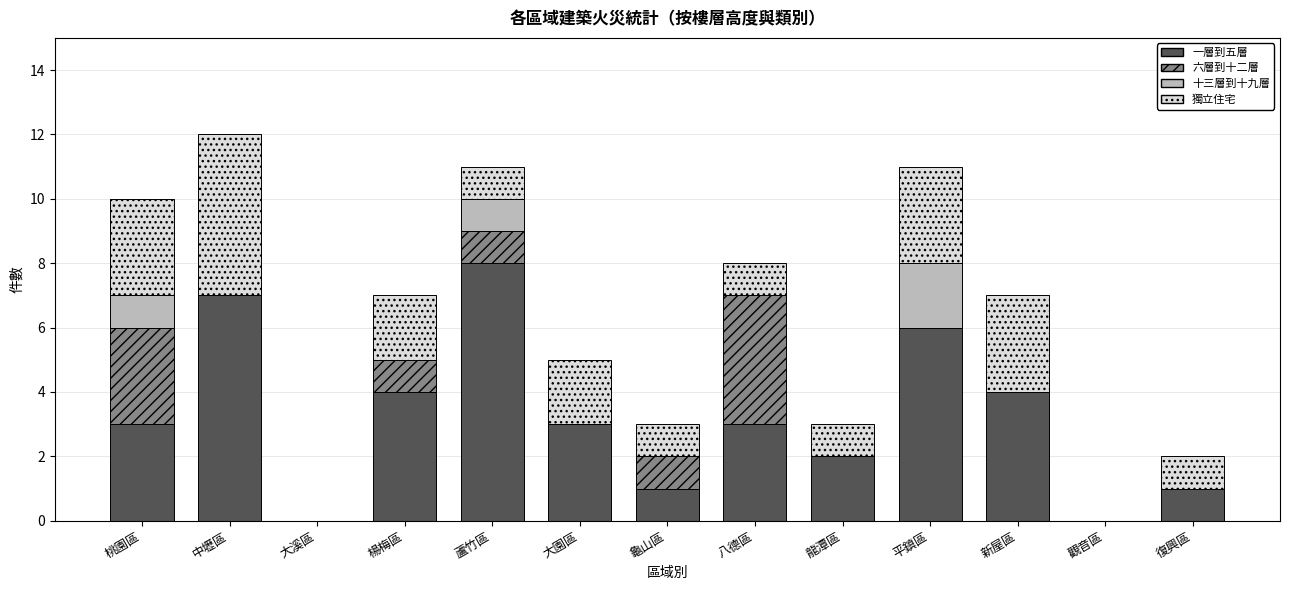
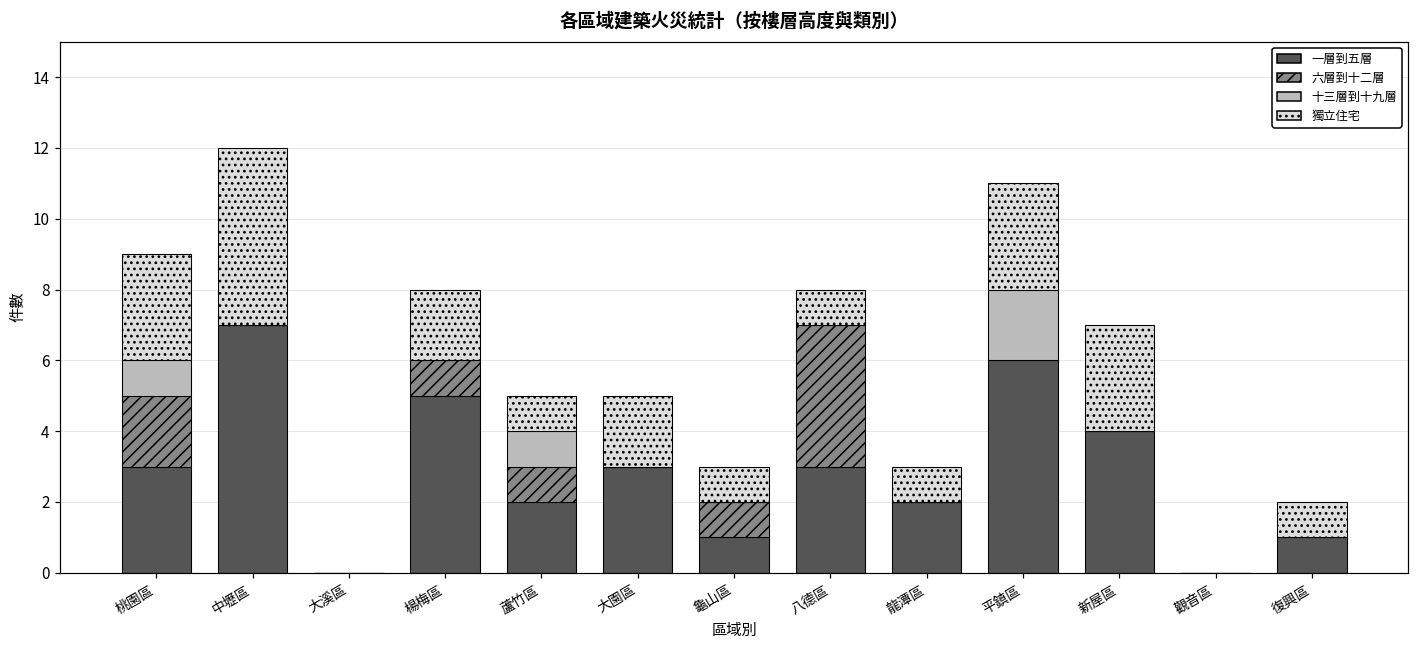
六層到十二層, 桃園區: 3 -> 2
一層到五層, 楊梅區: 4 -> 5
一層到五層, 蘆竹區: 8 -> 2
